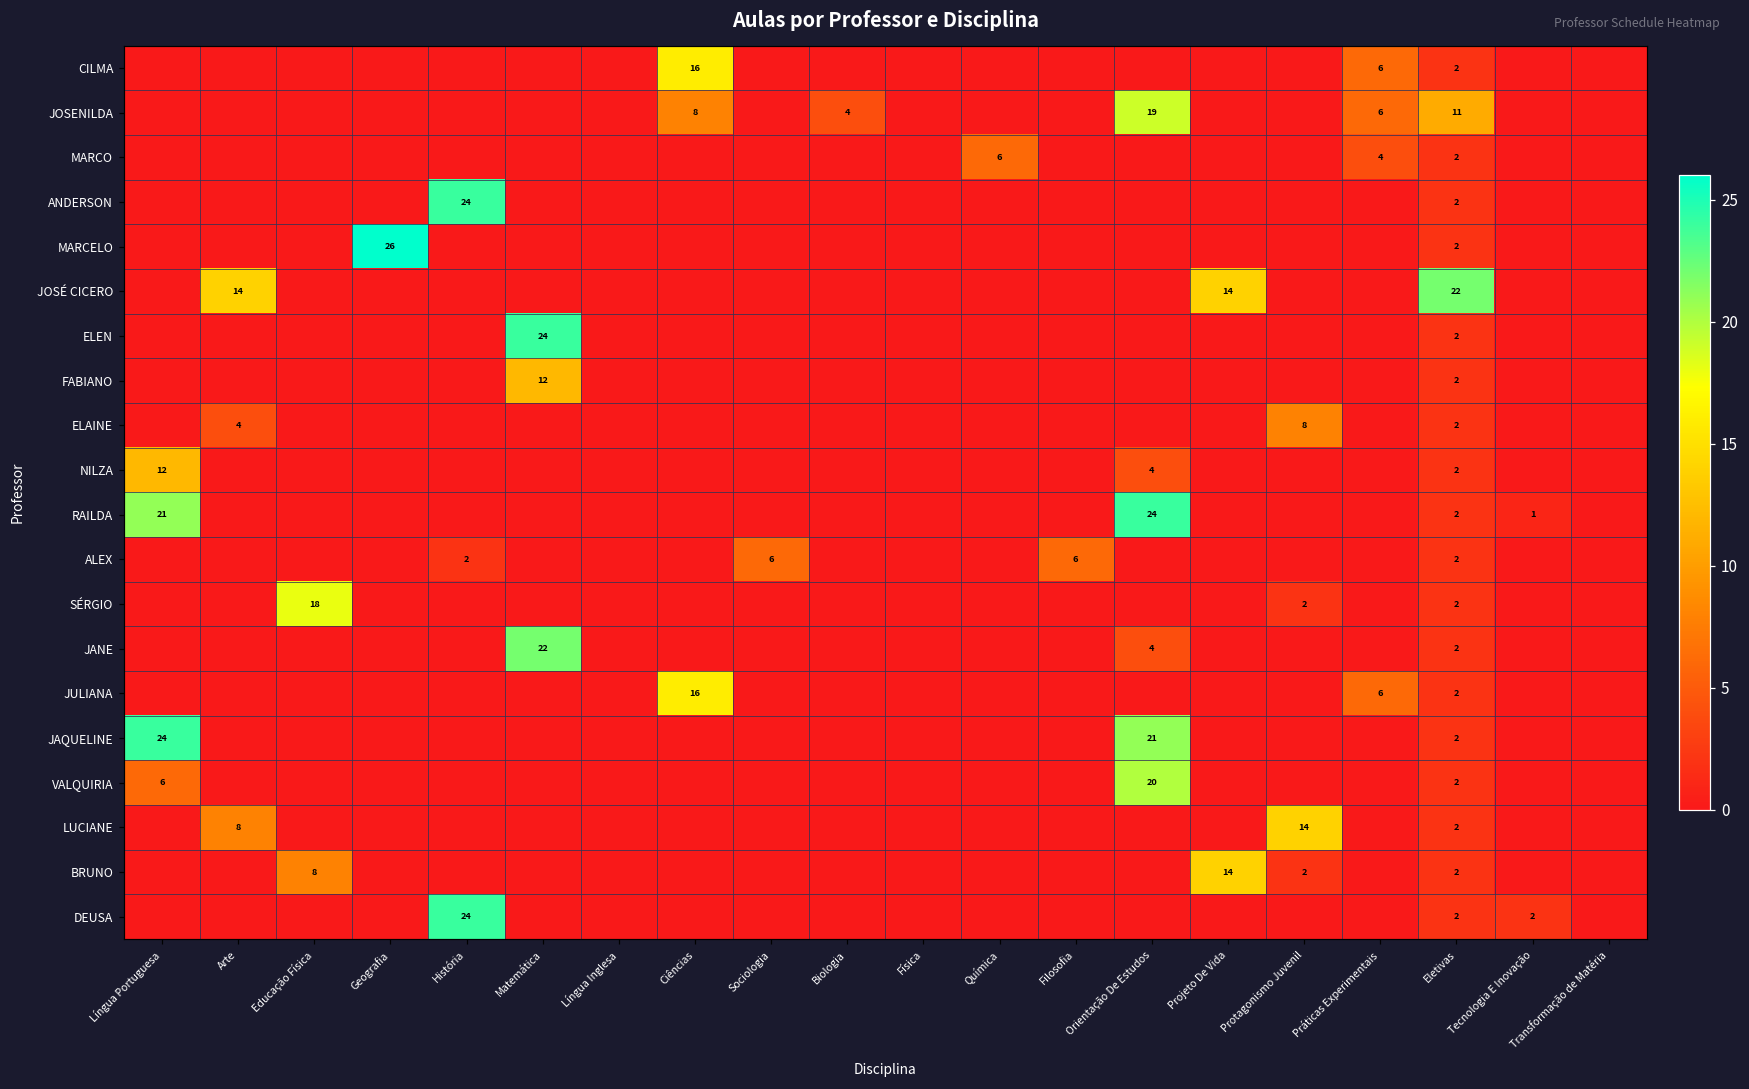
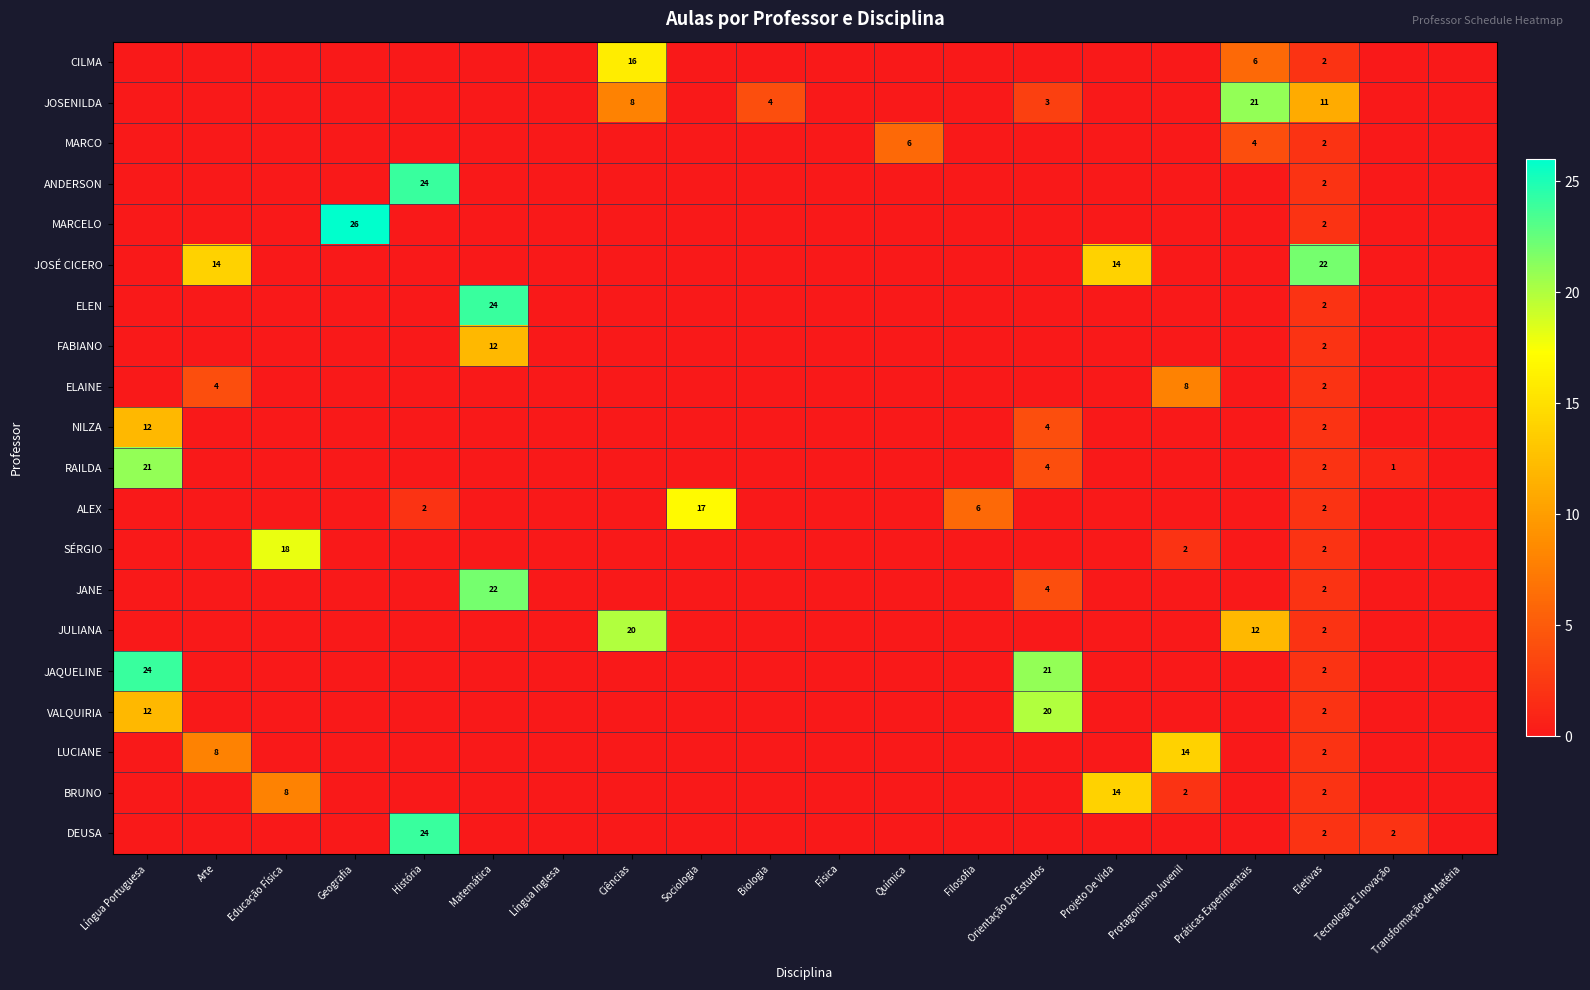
JOSENILDA, Orientação De Estudos: 19 -> 3
JOSENILDA, Práticas Experimentais: 6 -> 21
RAILDA, Orientação De Estudos: 24 -> 4
ALEX, Sociologia: 6 -> 17
JULIANA, Ciências: 16 -> 20
JULIANA, Práticas Experimentais: 6 -> 12
VALQUIRIA, Língua Portuguesa: 6 -> 12
